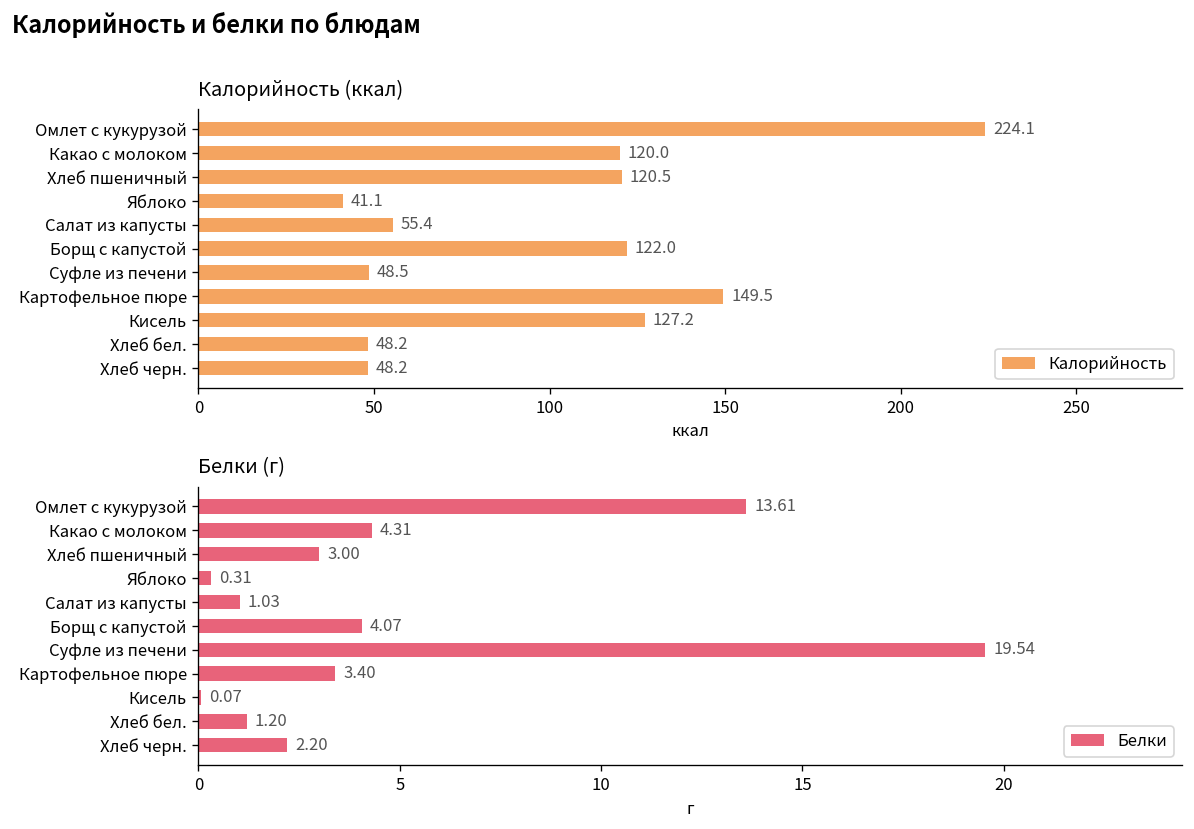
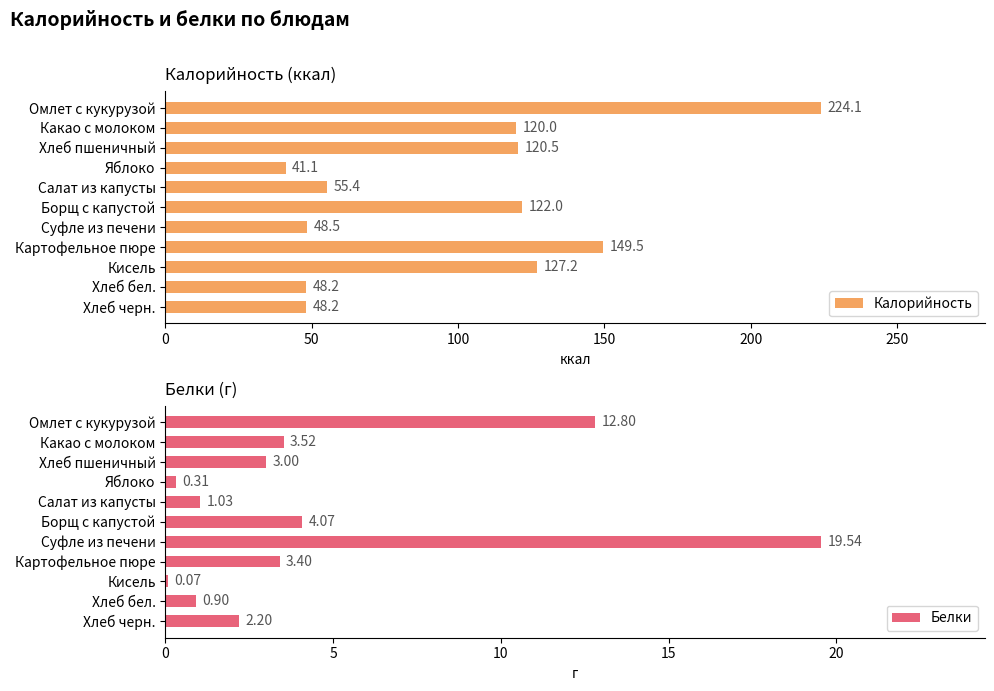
Белки (г), Омлет с кукурузой: 13.61 -> 12.80
Белки (г), Какао с молоком: 4.31 -> 3.52
Белки (г), Хлеб бел.: 1.20 -> 0.90
